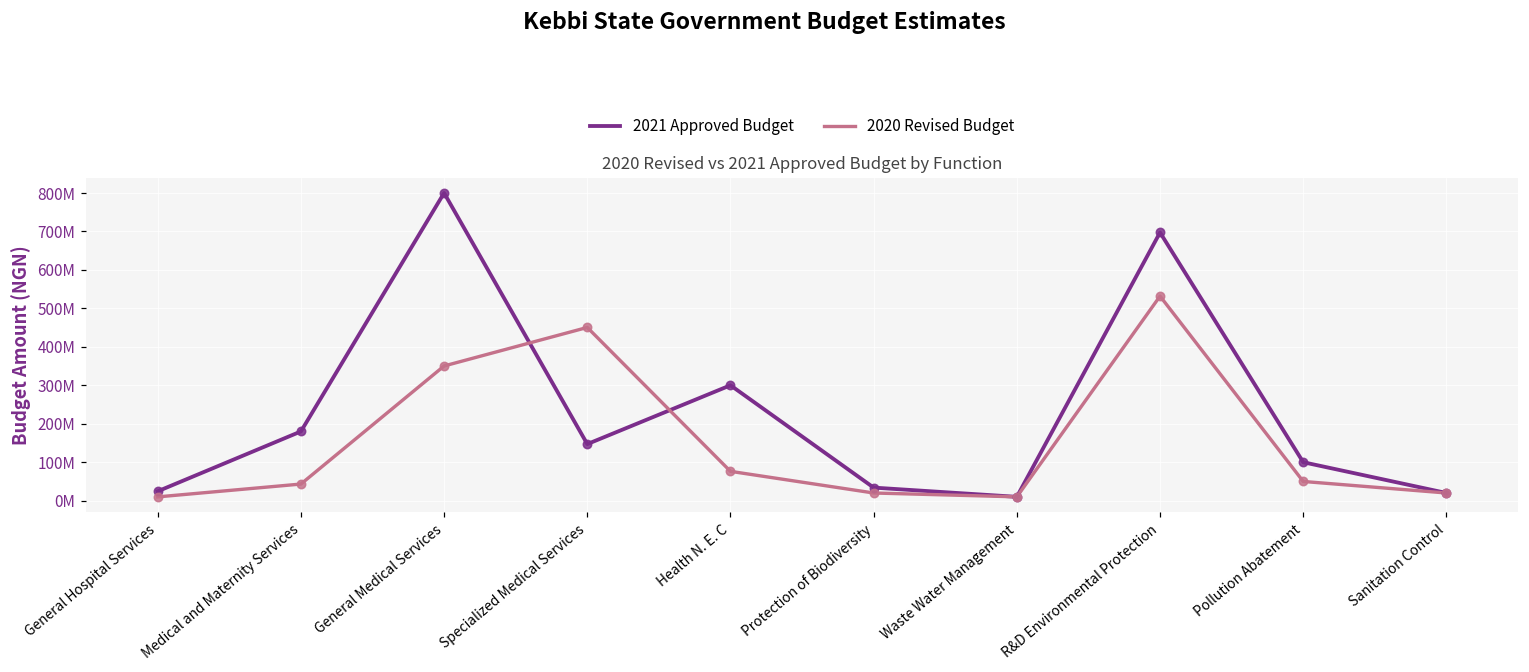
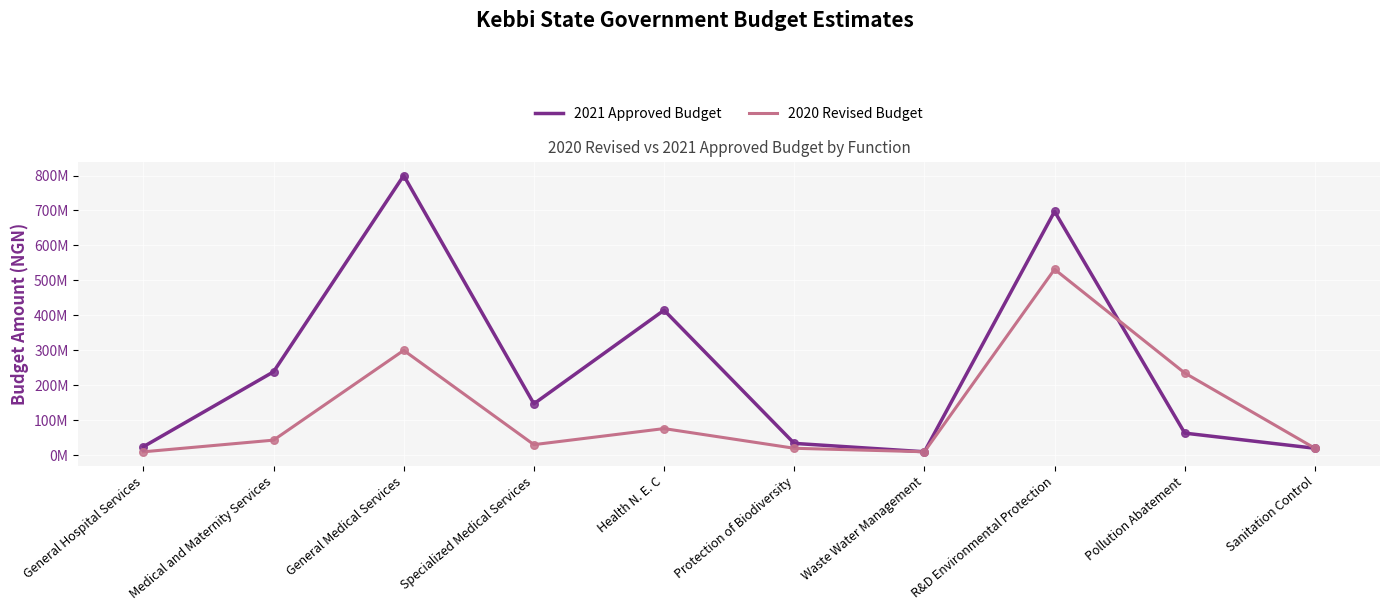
2021 Approved Budget, Medical and Maternity Services: 180000000 -> 240000000
2020 Revised Budget, General Medical Services: 350000000 -> 300000000
2020 Revised Budget, Specialized Medical Services: 450000000 -> 30000000
2021 Approved Budget, Health N. E. C: 300000000 -> 410000000
2021 Approved Budget, Pollution Abatement: 100000000 -> 60000000
2020 Revised Budget, Pollution Abatement: 50000000 -> 240000000
